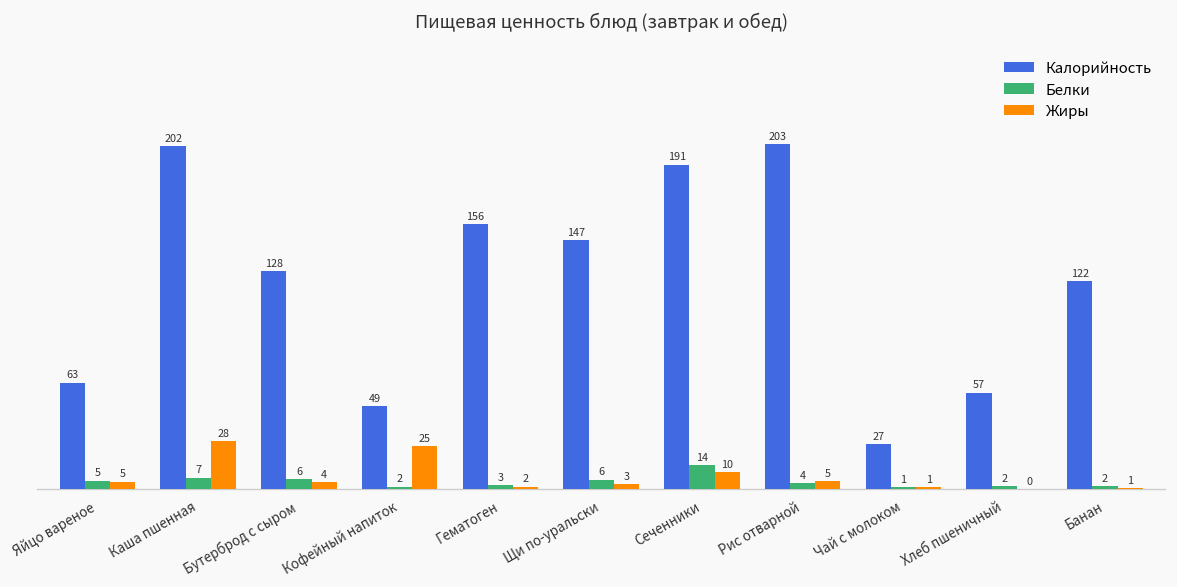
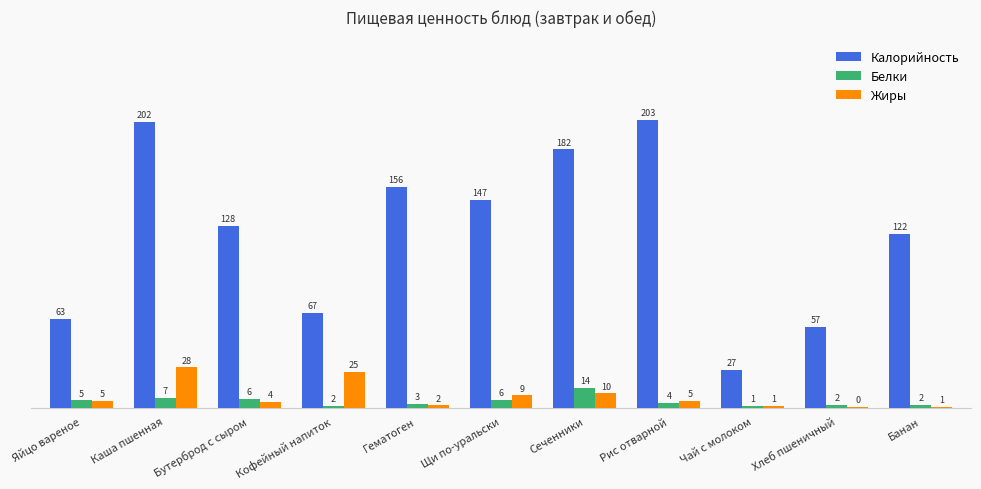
Калорийность, Кофейный напиток: 49 -> 67
Жиры, Щи по-уральски: 3 -> 9
Калорийность, Сеченники: 191 -> 182
